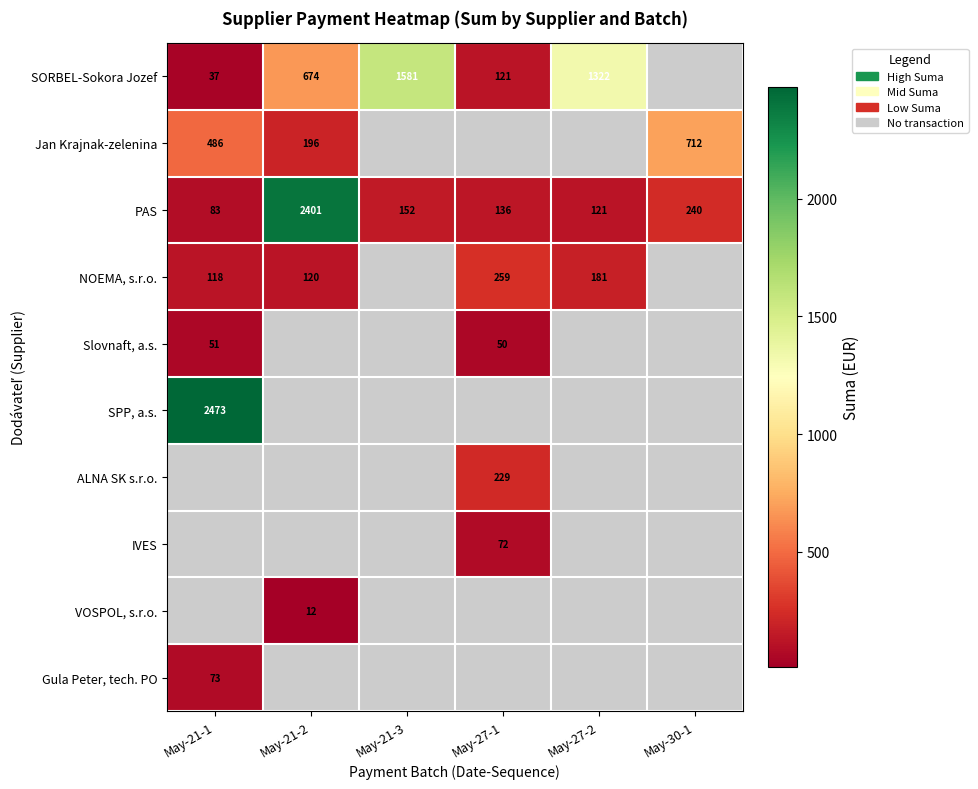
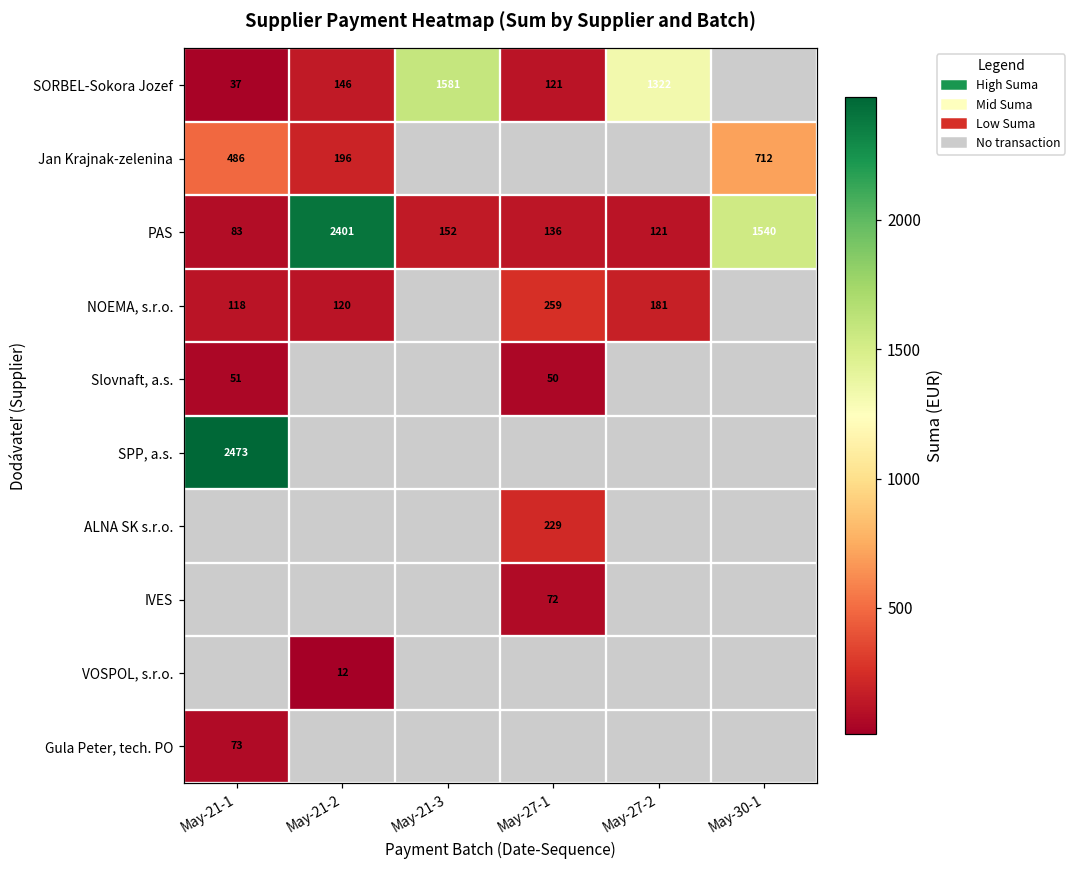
SORBEL-Sokora Jozef, May-21-2: 674 -> 146
PAS, May-30-1: 240 -> 1540
